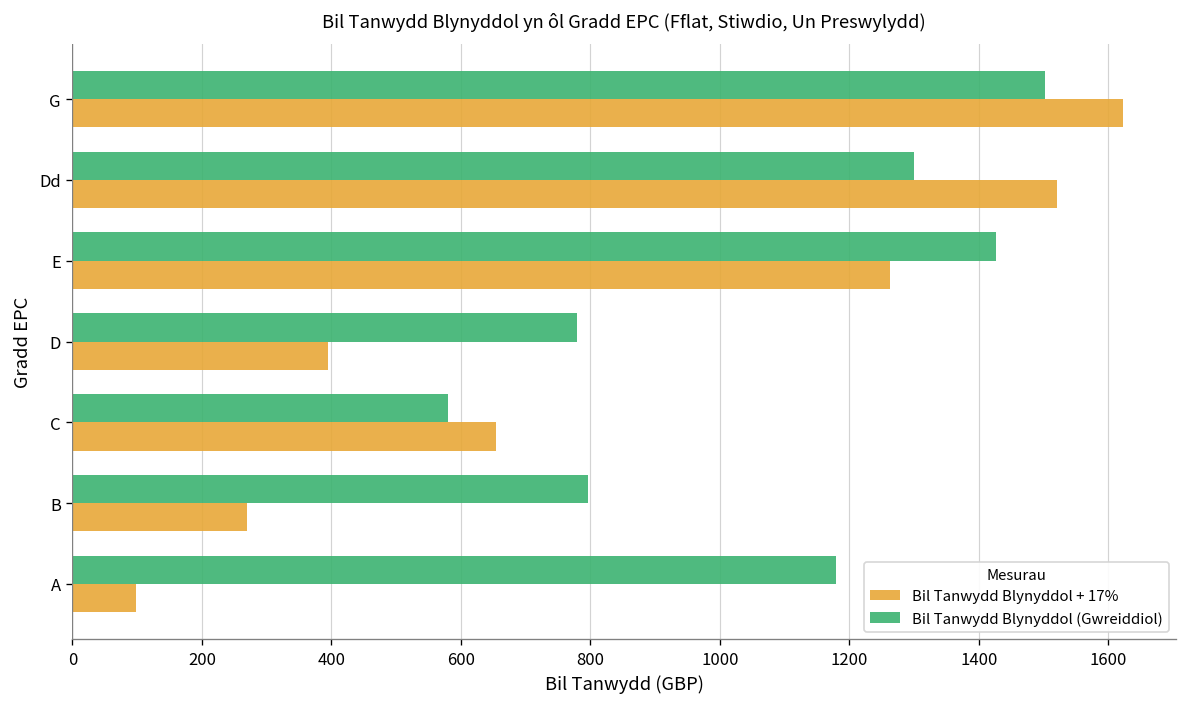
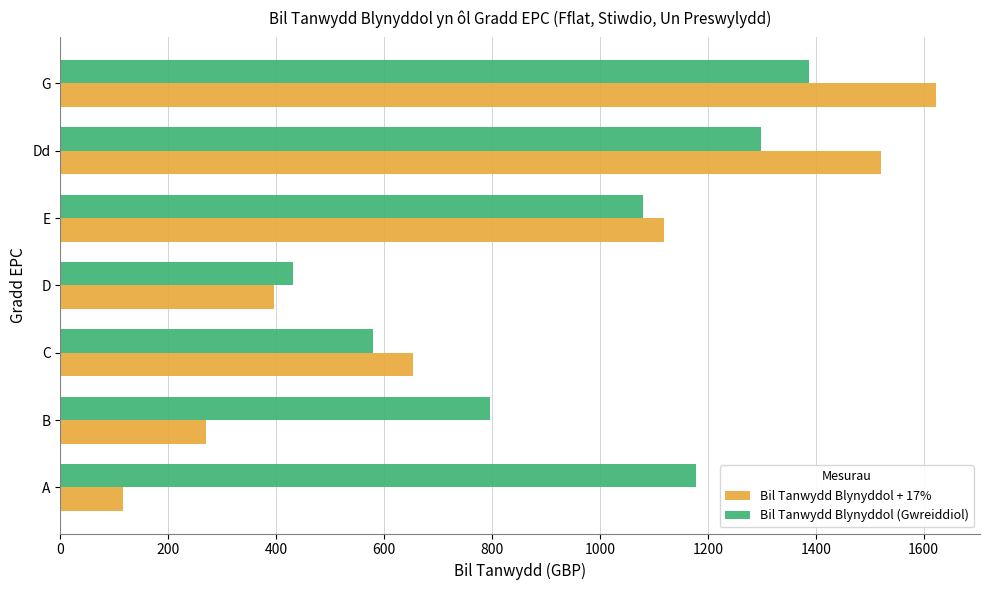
Bil Tanwydd Blynyddol (Gwreiddiol), G: 1500 -> 1390
Bil Tanwydd Blynyddol (Gwreiddiol), E: 1430 -> 1080
Bil Tanwydd Blynyddol + 17%, E: 1260 -> 1120
Bil Tanwydd Blynyddol (Gwreiddiol), D: 780 -> 430
Bil Tanwydd Blynyddol + 17%, A: 100 -> 120
